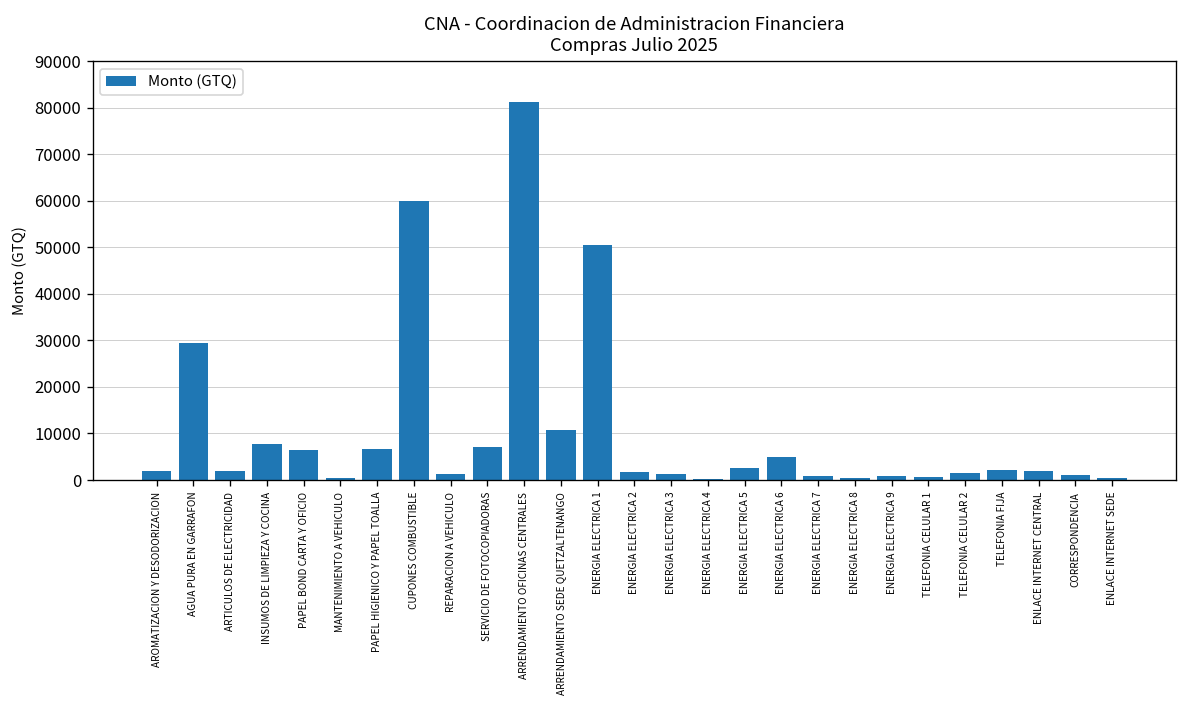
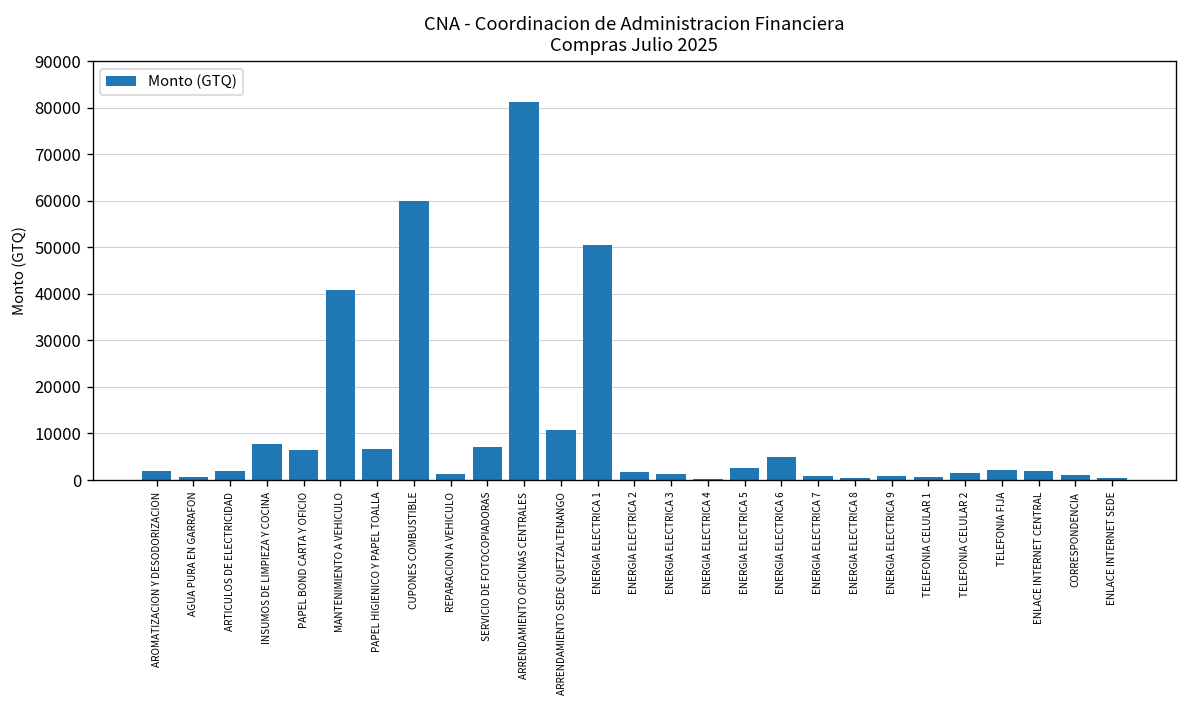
AGUA PURA EN GARRAFON: 30000 -> 1000
MANTENIMIENTO A VEHICULO: 0 -> 41000
